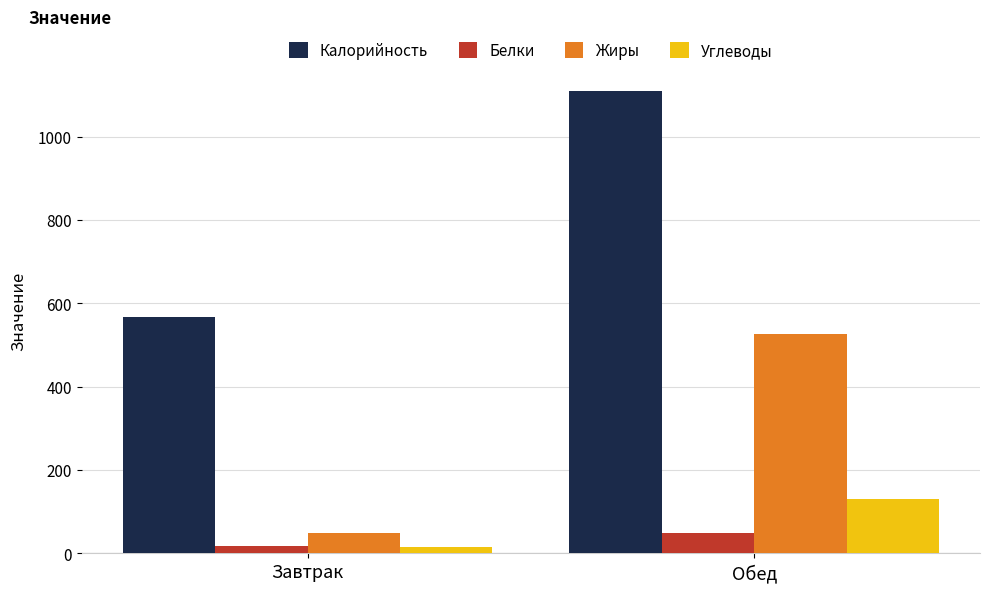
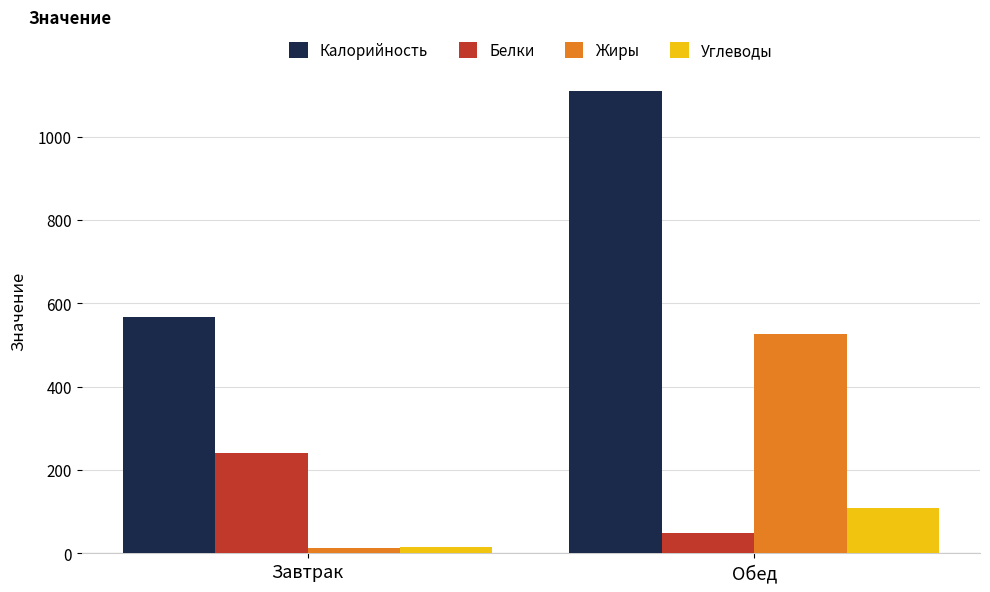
Белки, Завтрак: 20 -> 240
Жиры, Завтрак: 50 -> 10
Углеводы, Обед: 130 -> 110
